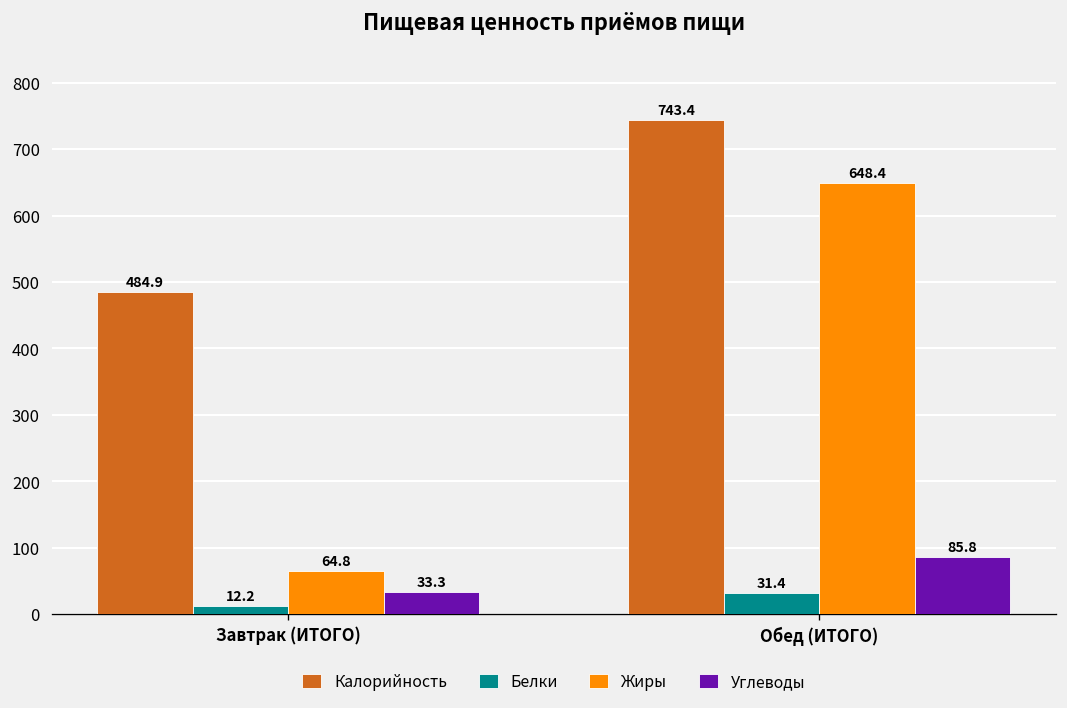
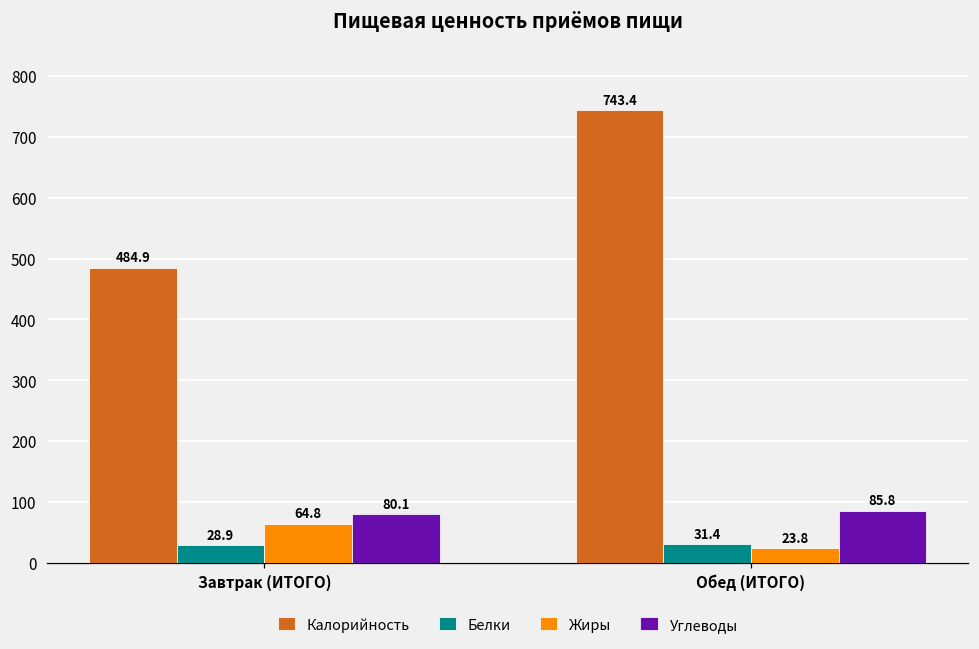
Белки, Завтрак (ИТОГО): 12.2 -> 28.9
Углеводы, Завтрак (ИТОГО): 33.3 -> 80.1
Жиры, Обед (ИТОГО): 648.4 -> 23.8
